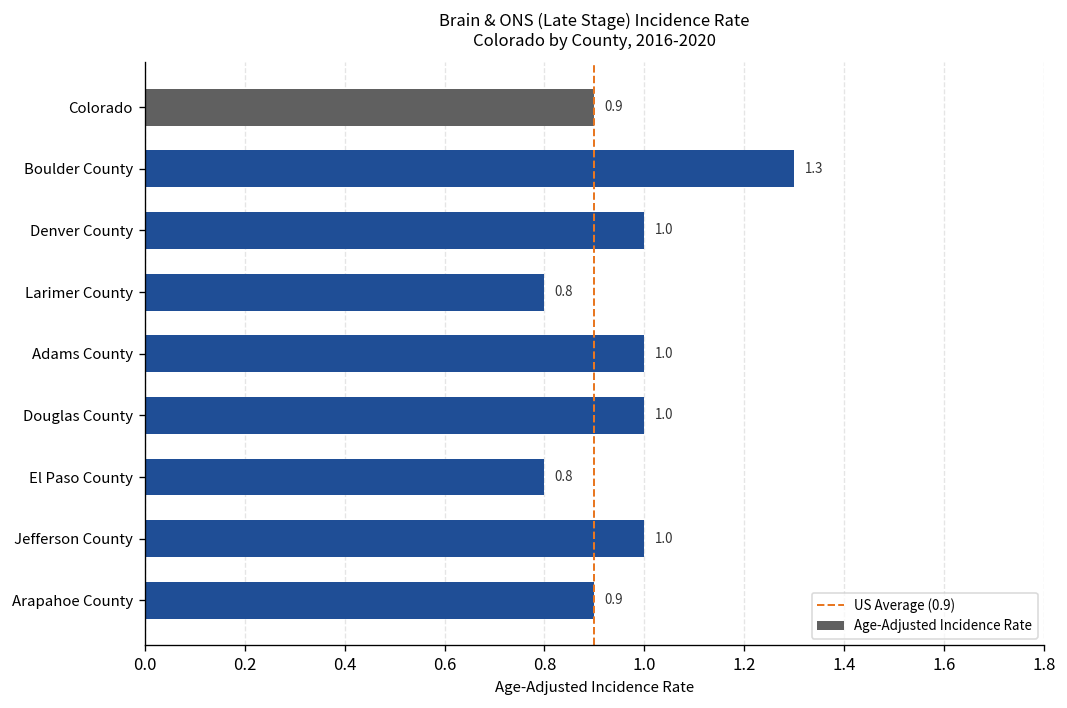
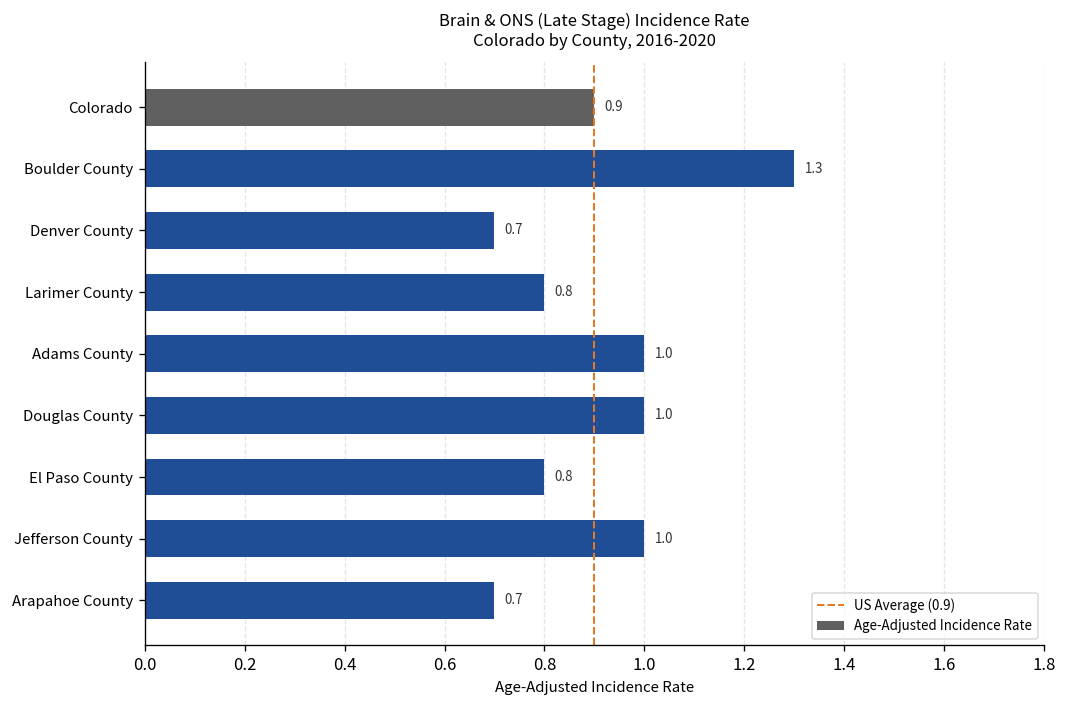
Denver County: 1.0 -> 0.7
Arapahoe County: 0.9 -> 0.7
